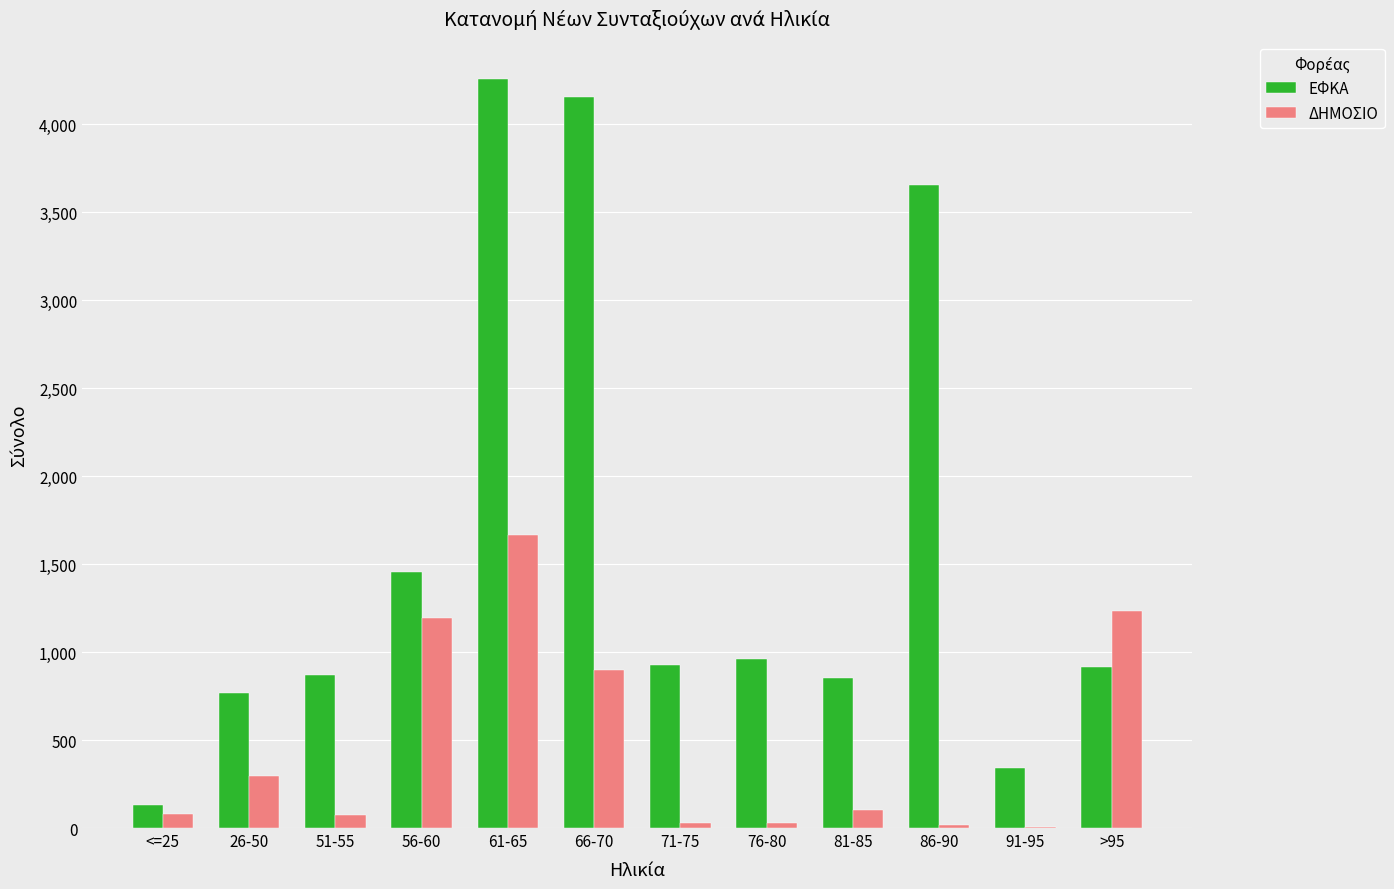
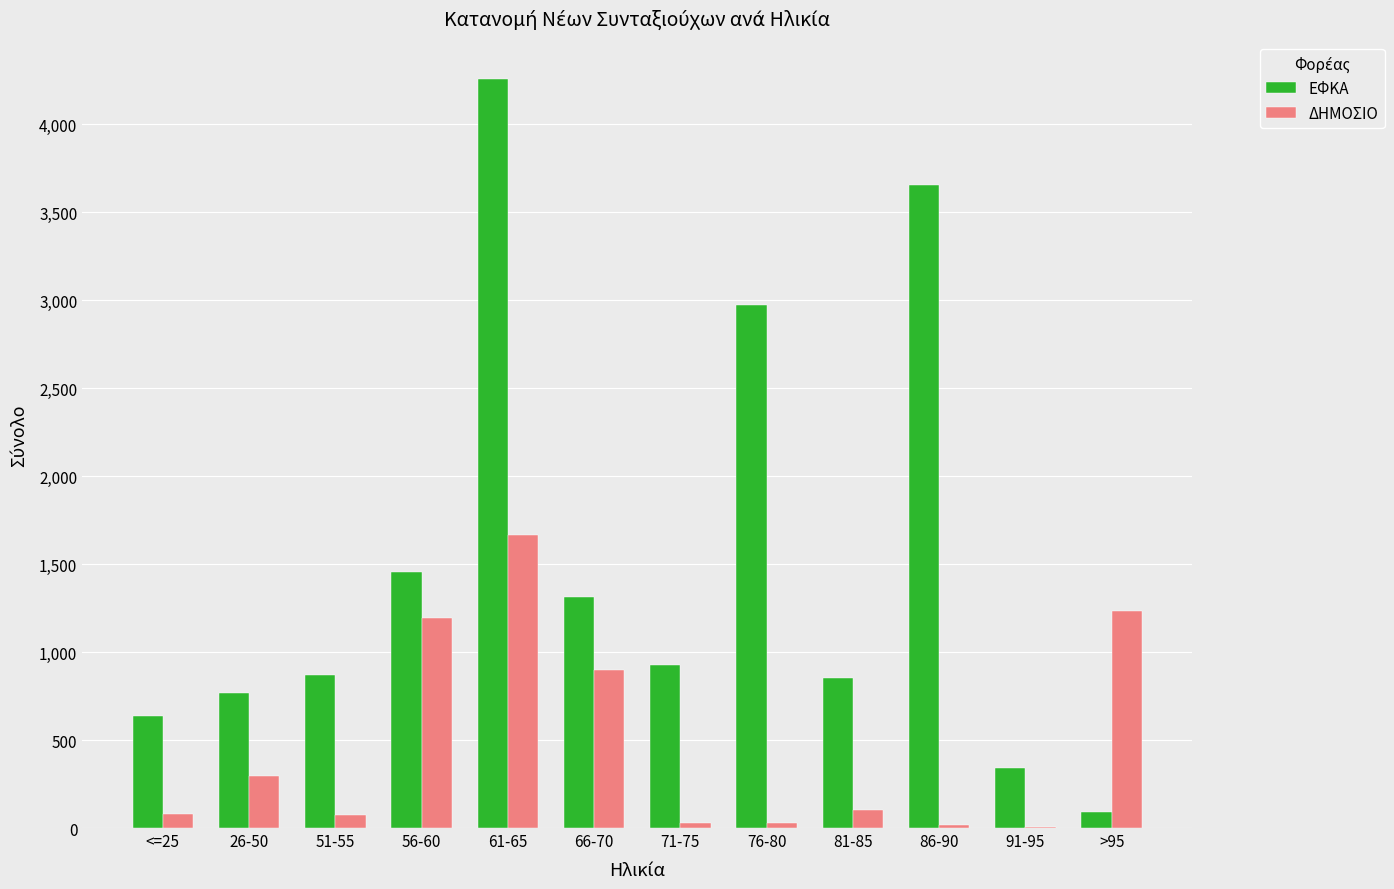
ΕΦΚΑ, <=25: 130 -> 640
ΕΦΚΑ, 66-70: 4,150 -> 1,310
ΕΦΚΑ, 76-80: 960 -> 2,970
ΕΦΚΑ, >95: 910 -> 90
